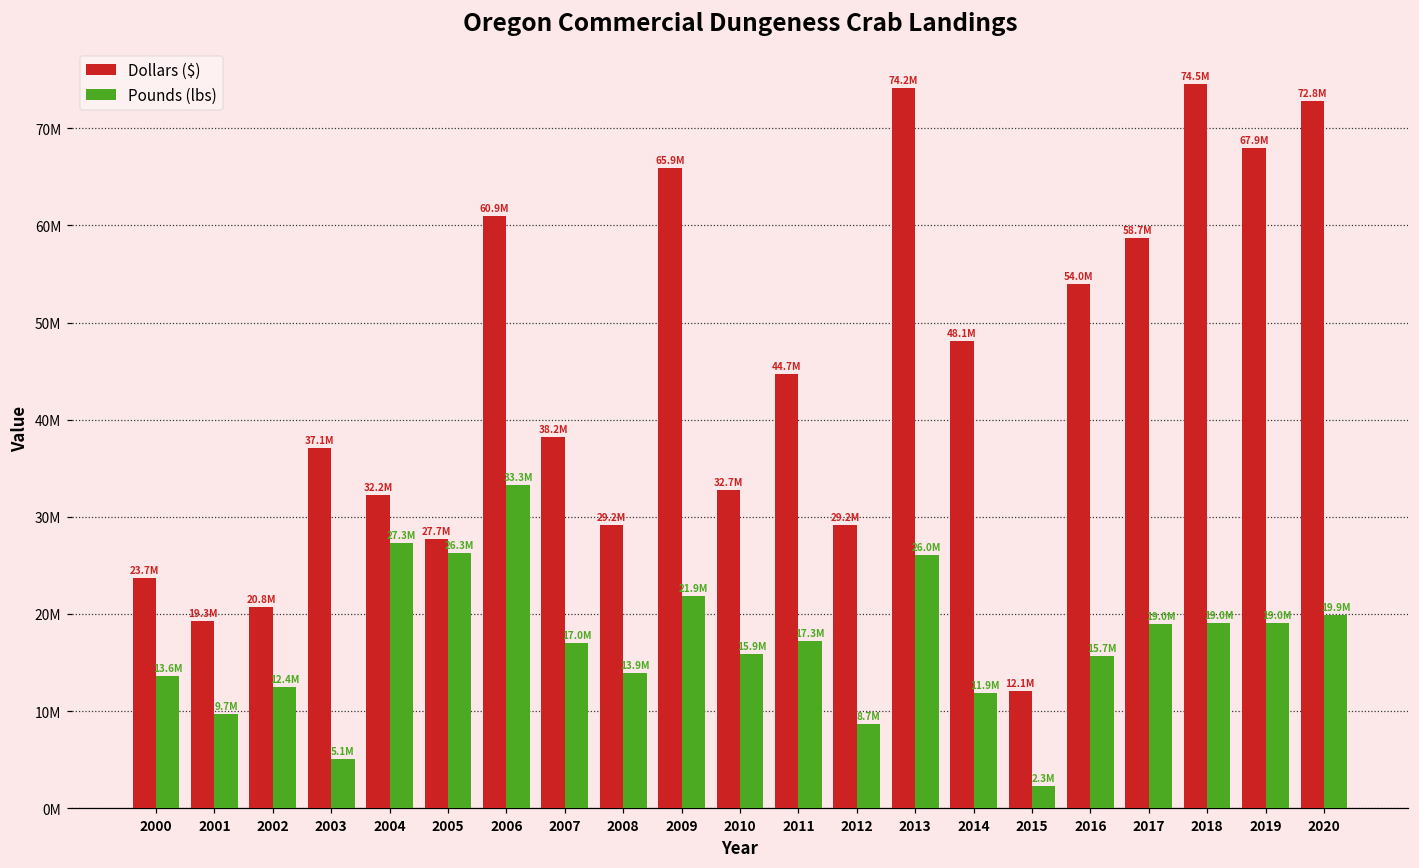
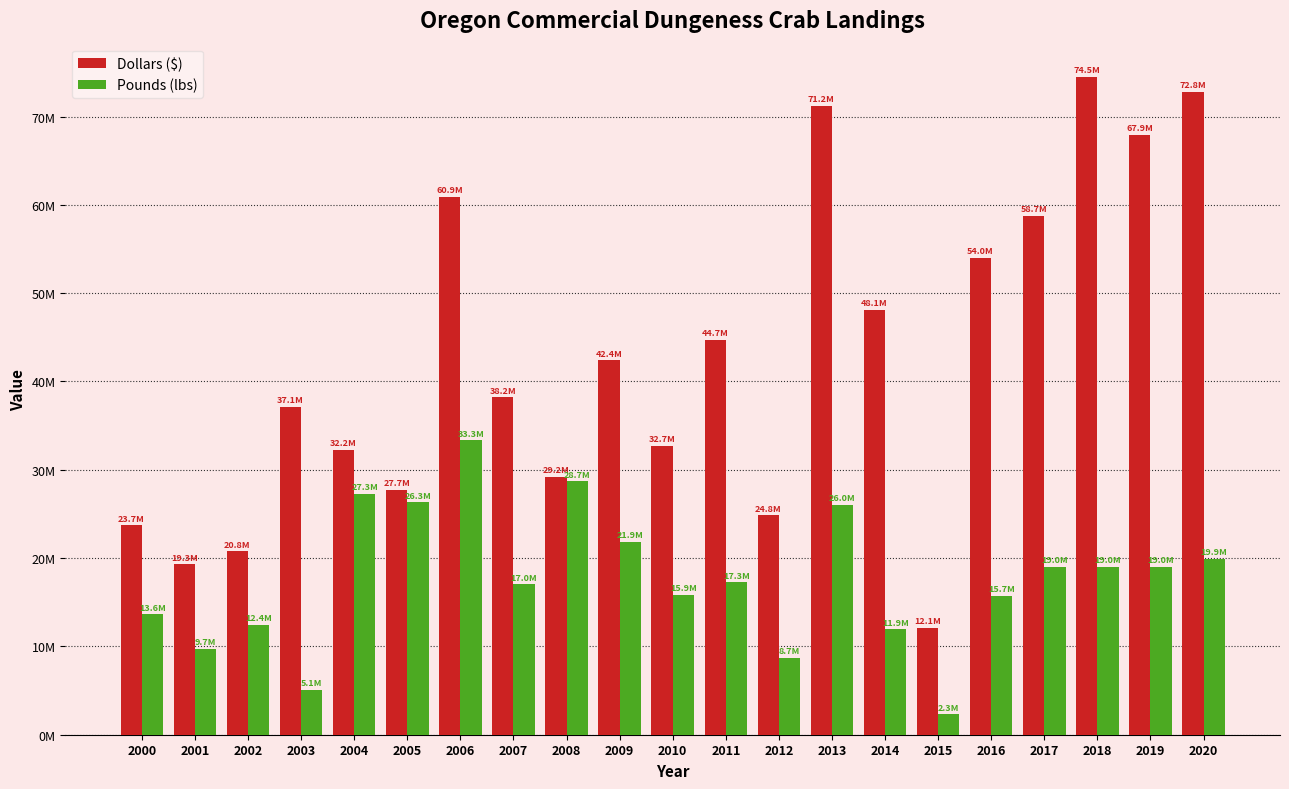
Pounds (lbs), 2008: 13.9M -> 28.7M
Dollars ($), 2009: 65.9M -> 42.4M
Dollars ($), 2012: 29.2M -> 24.8M
Dollars ($), 2013: 74.2M -> 71.2M
